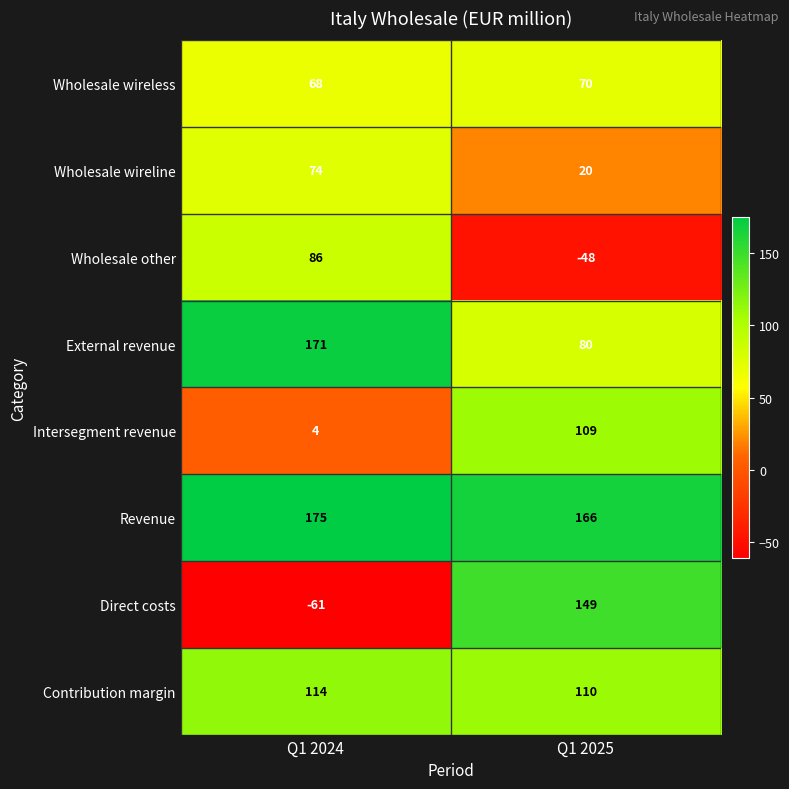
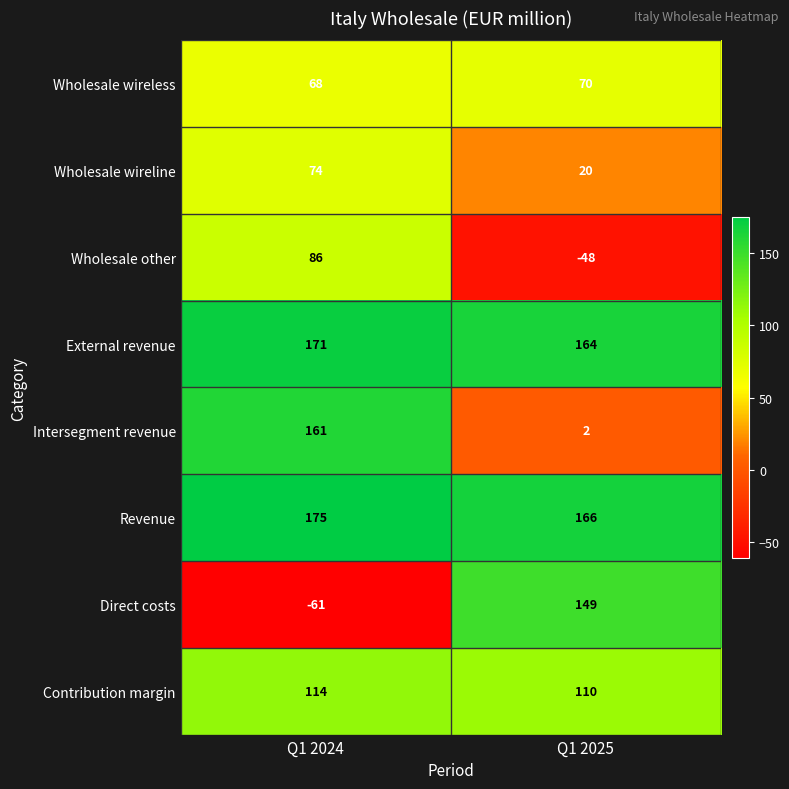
External revenue, Q1 2025: 80 -> 164
Intersegment revenue, Q1 2024: 4 -> 161
Intersegment revenue, Q1 2025: 109 -> 2
